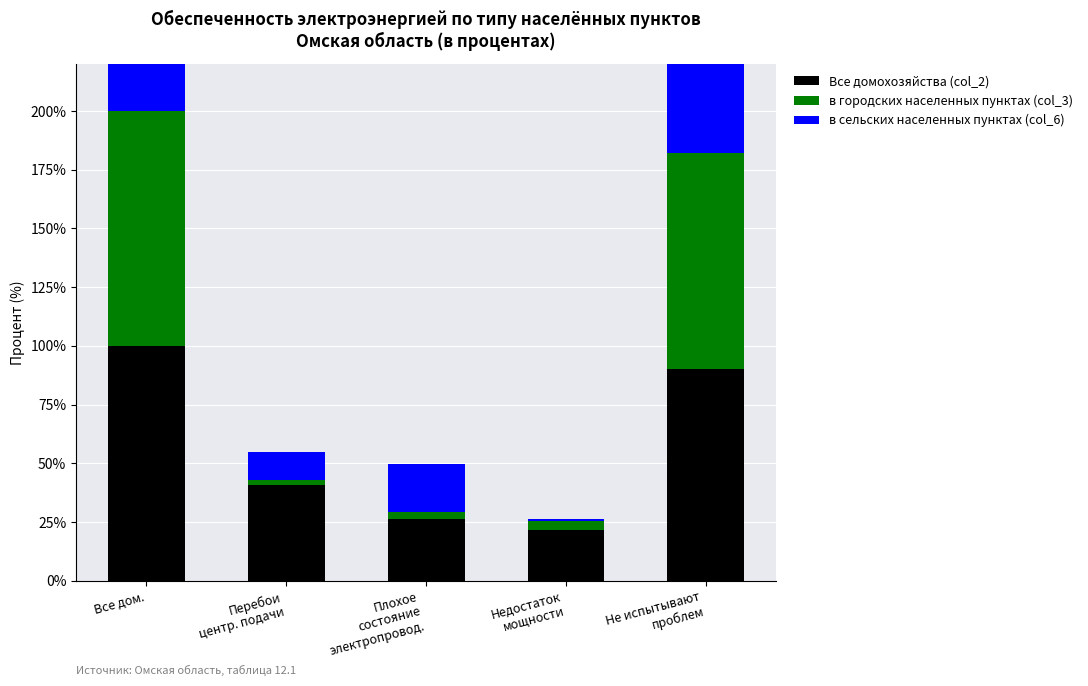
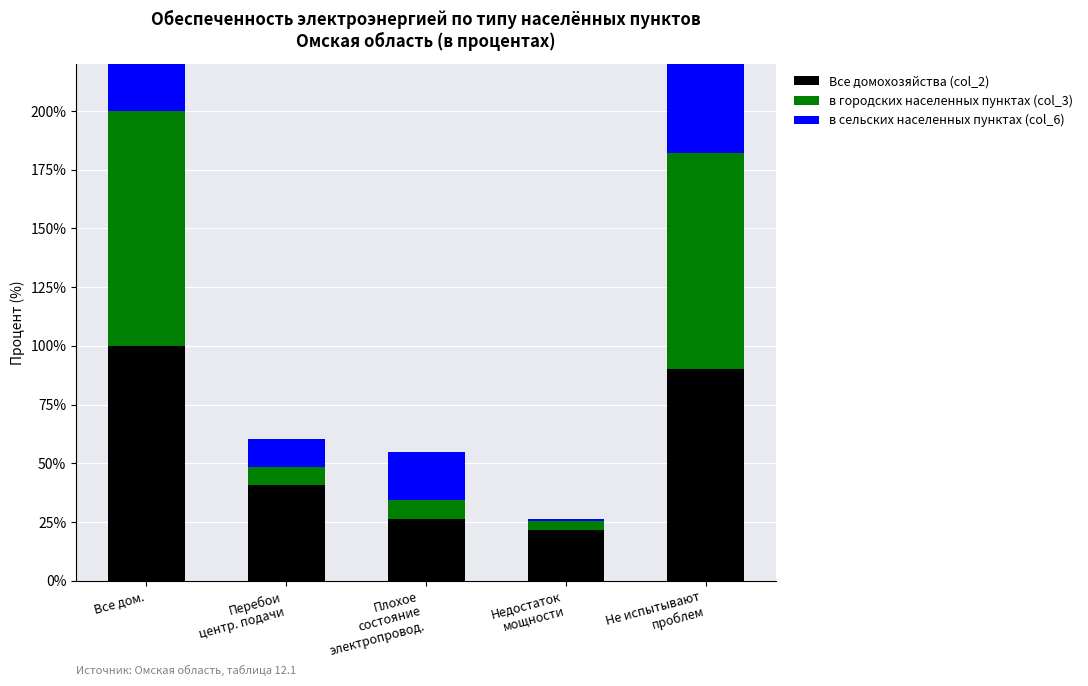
в городских населенных пунктах (col_3), Перебои центр. подачи: 2% -> 8%
в городских населенных пунктах (col_3), Плохое состояние электропровод.: 3% -> 8%
